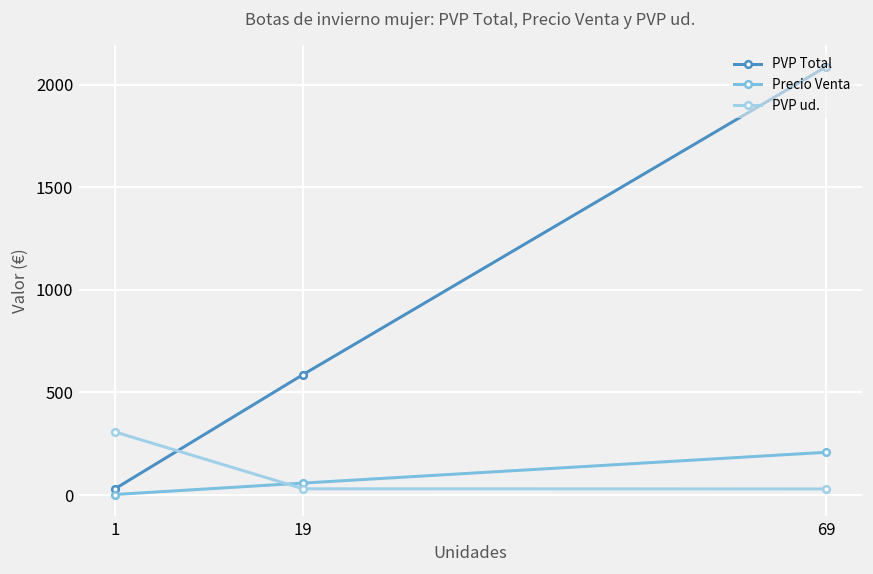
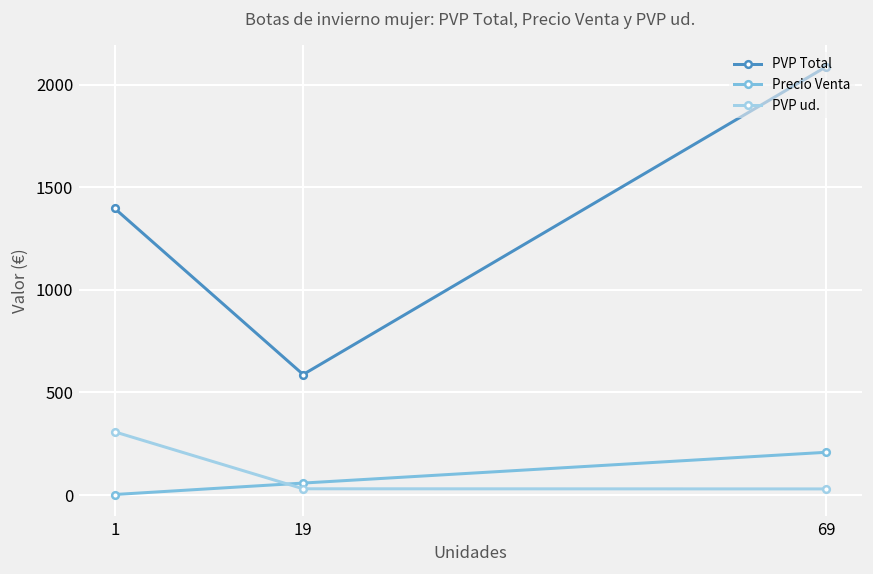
PVP Total, 1: 30 -> 1400
